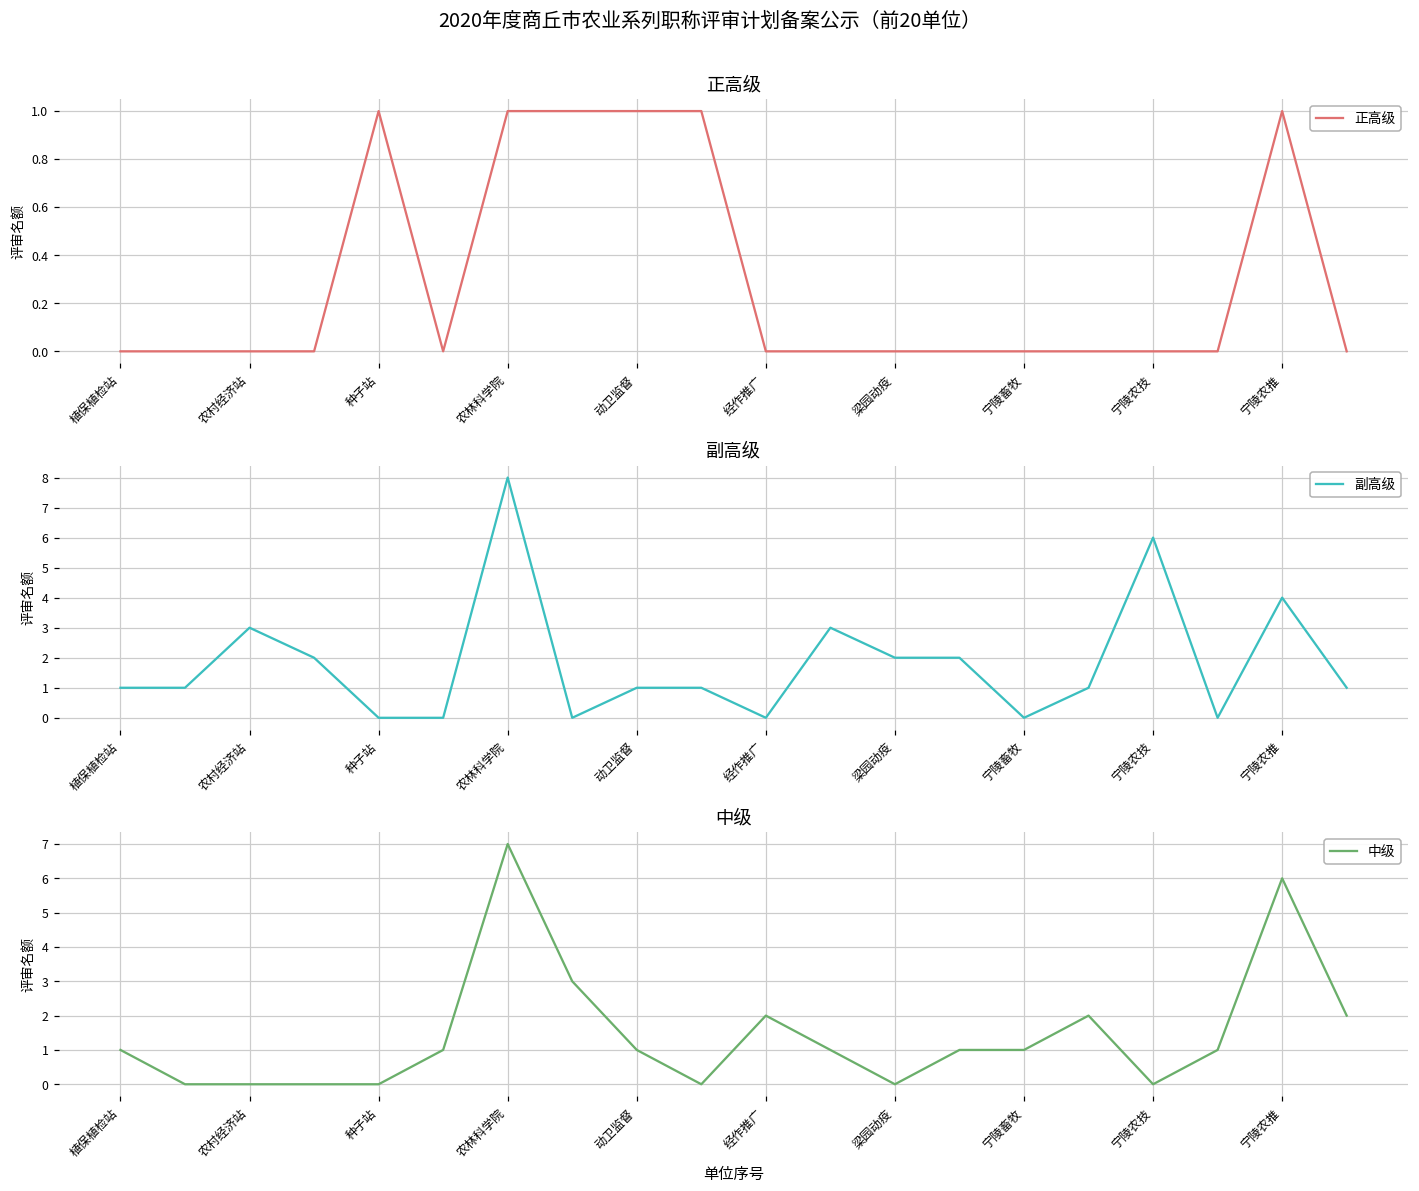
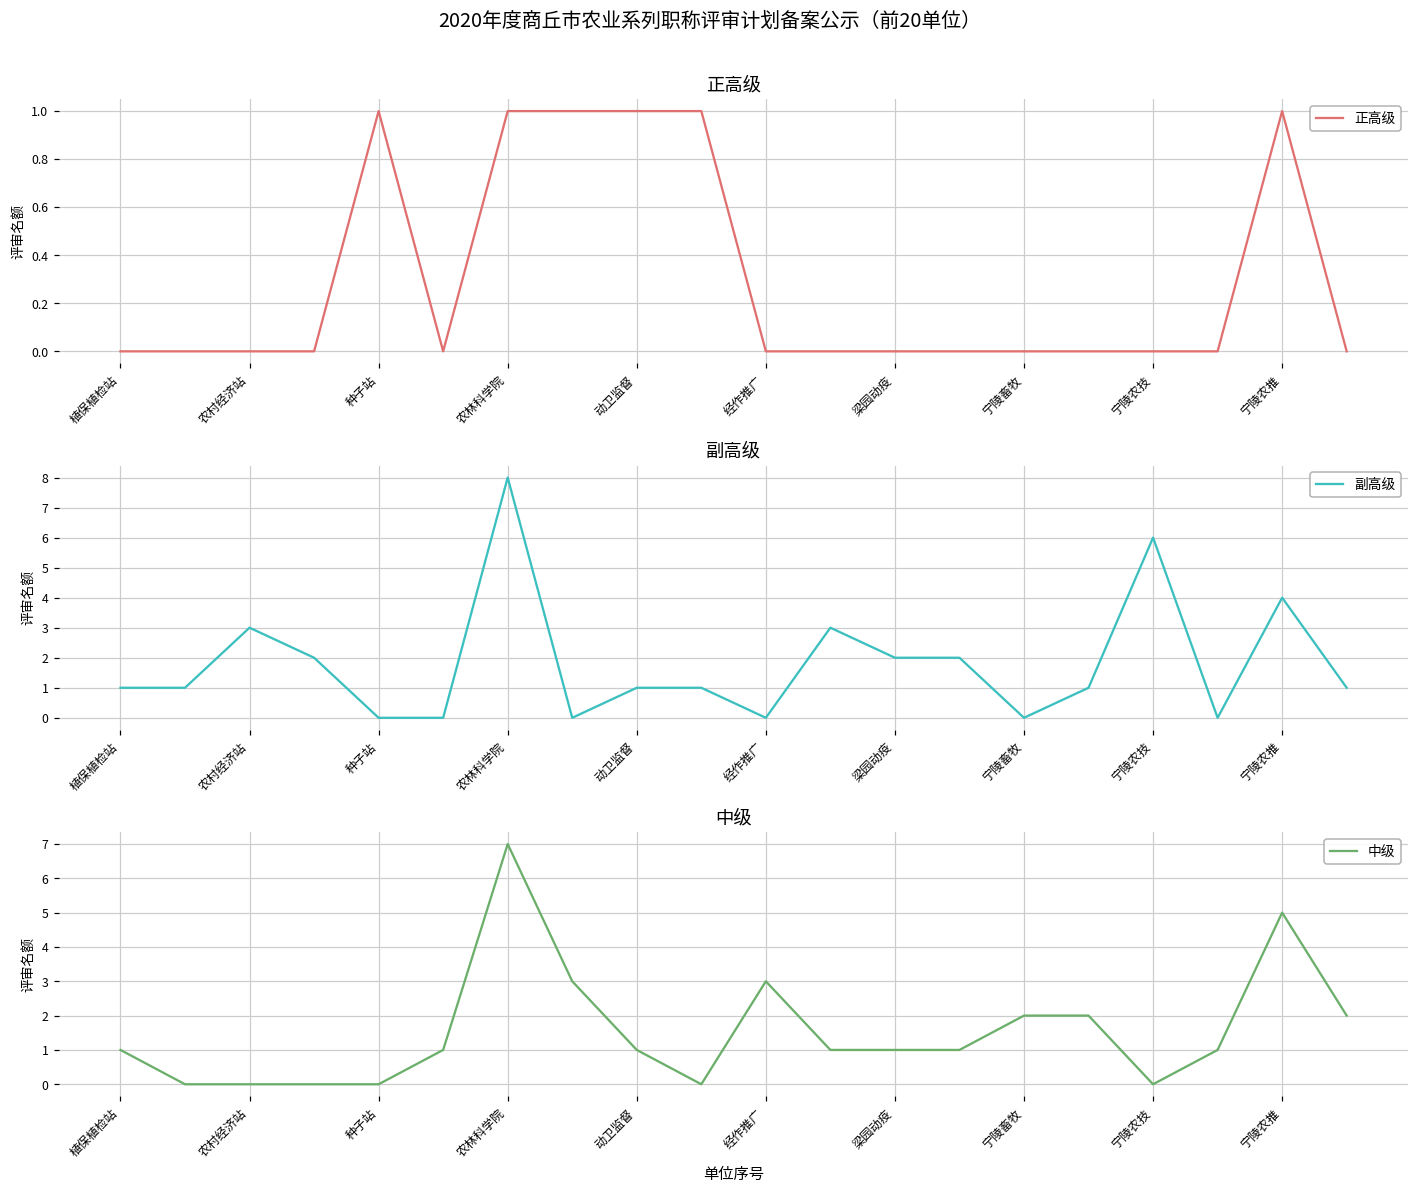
中级, 经作推广: 2 -> 3
中级, 梁园动疫: 0 -> 1
中级, 宁陵畜牧: 1 -> 2
中级, 宁陵农推: 6 -> 5
